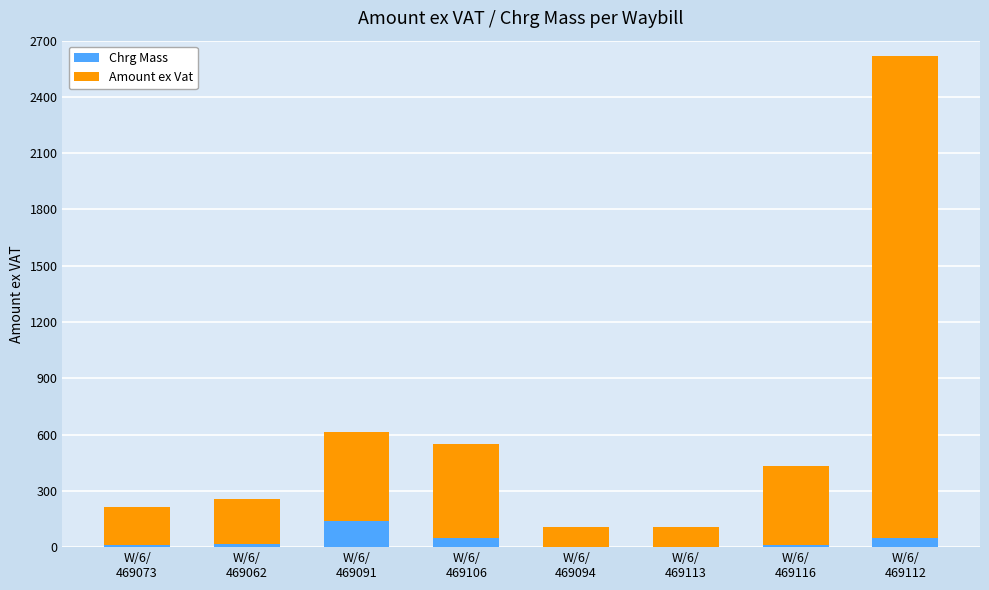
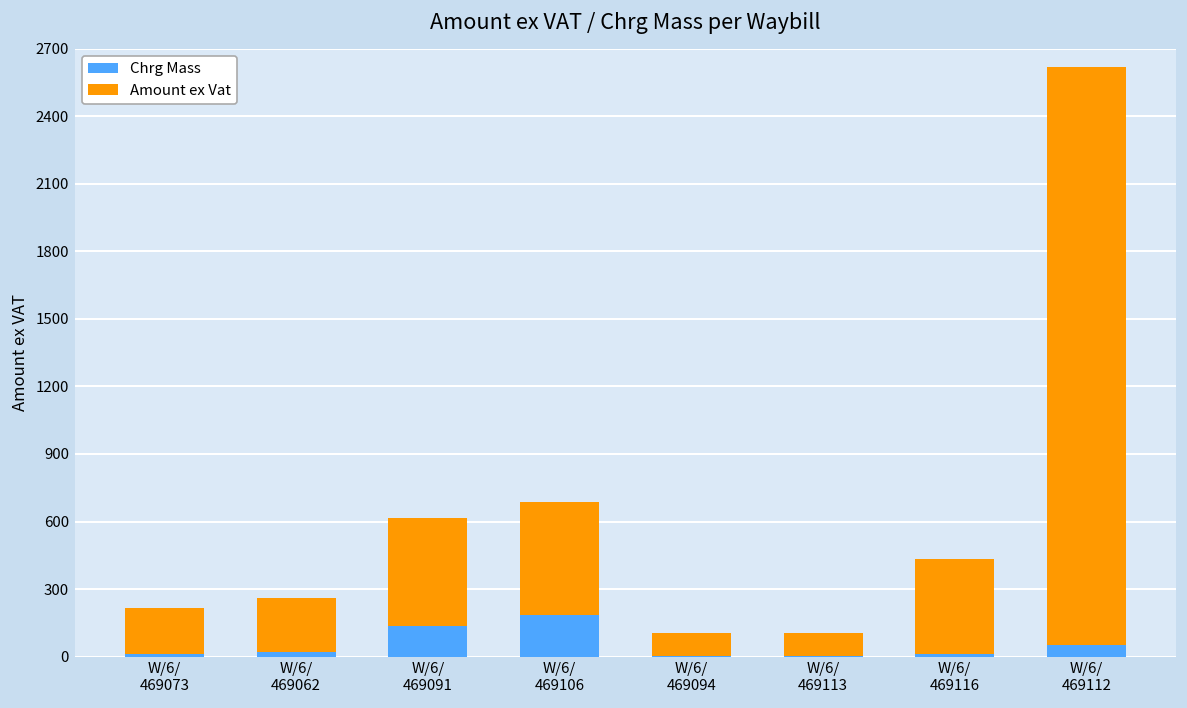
Chrg Mass, W/6/ 469106: 50 -> 190
